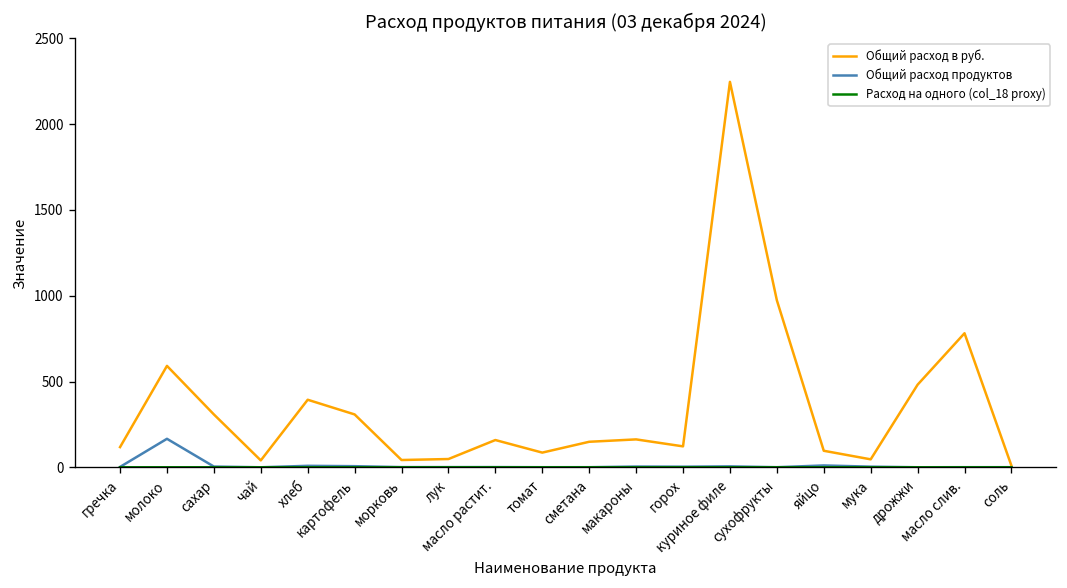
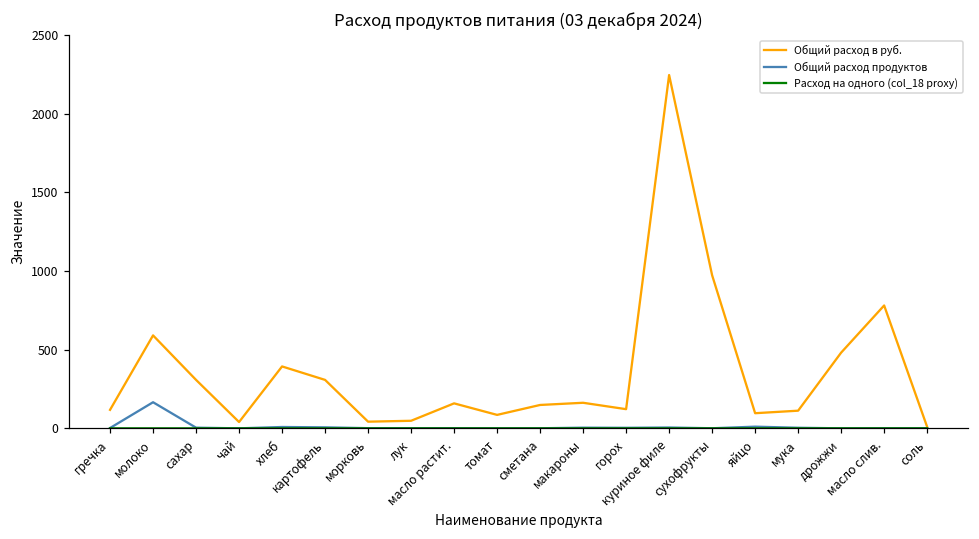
Общий расход в руб., мука: 50 -> 110
